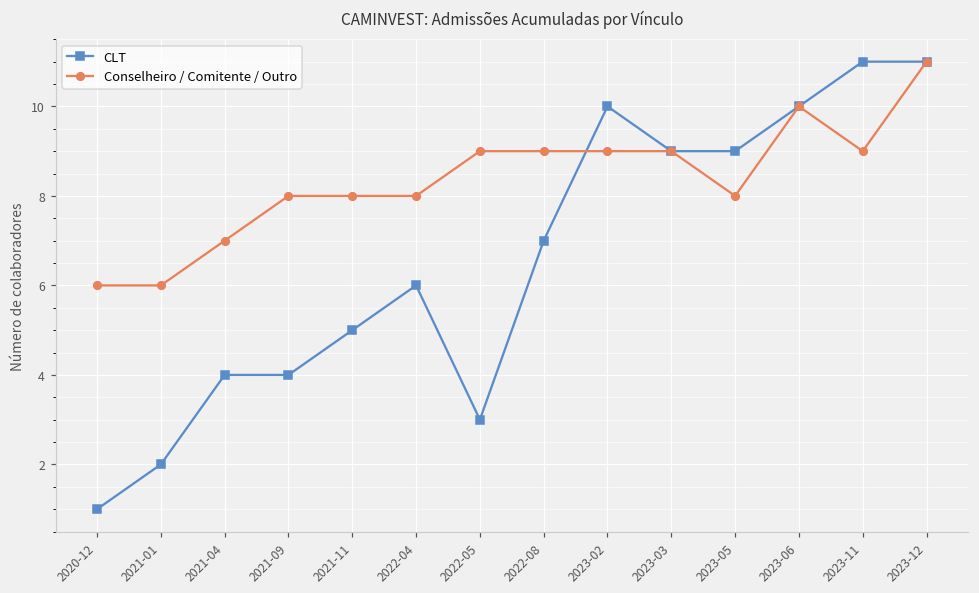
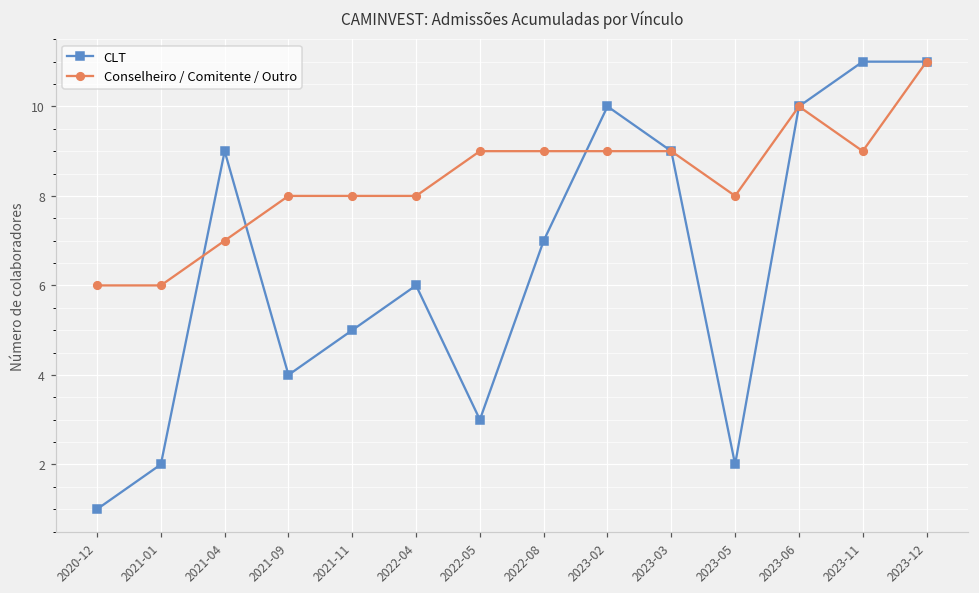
CLT, 2021-04: 4 -> 9
CLT, 2023-05: 9 -> 2
